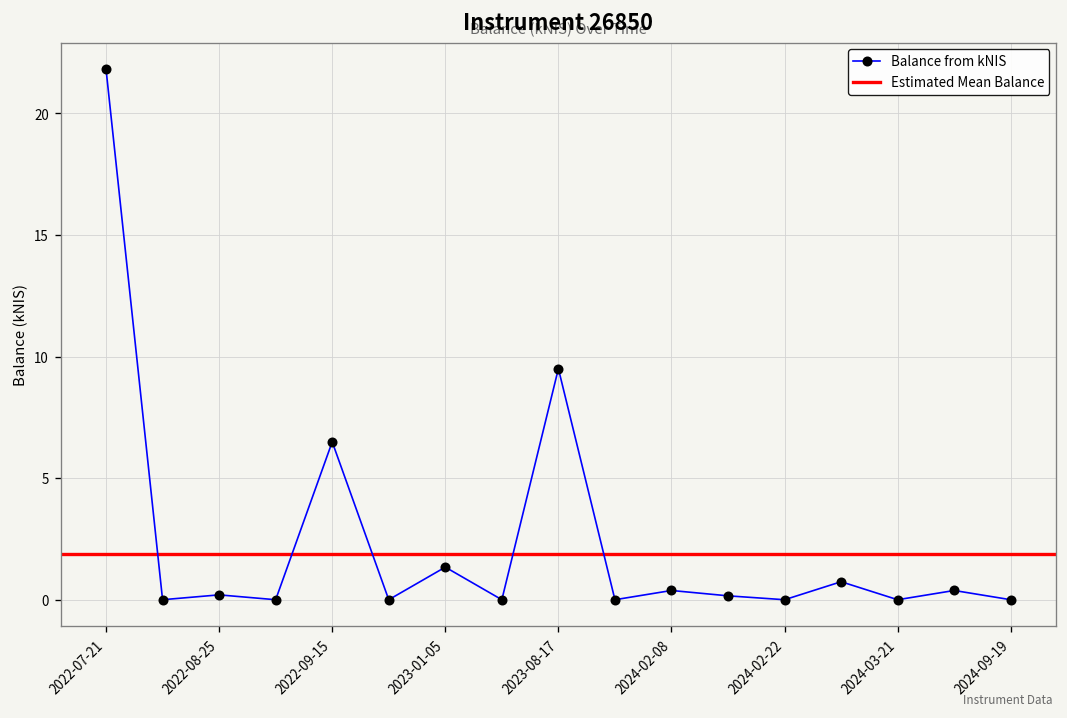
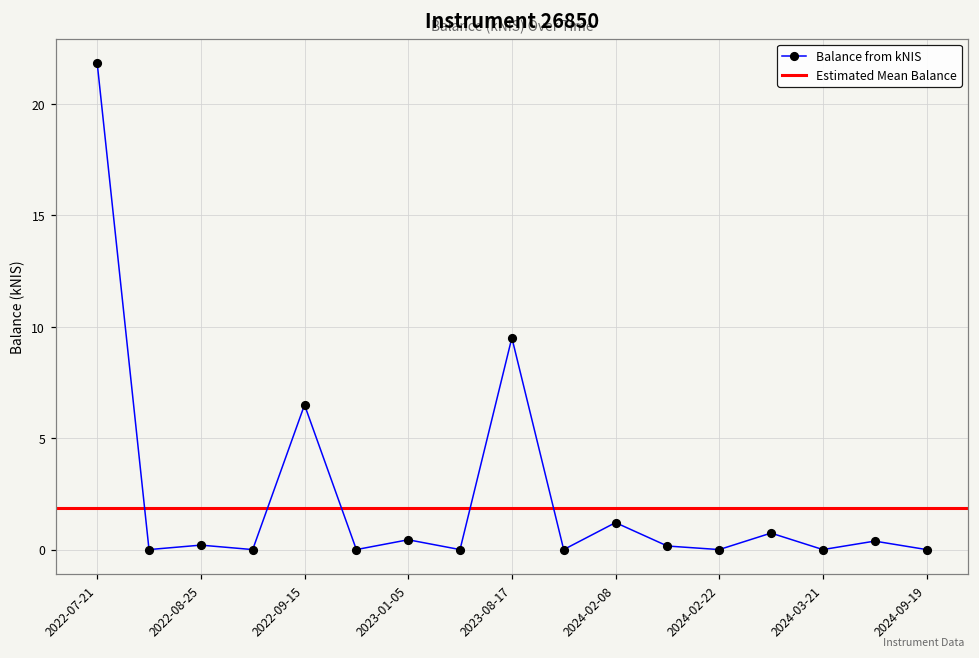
2023-01-05: 1.3 -> 0.4
2024-02-08: 0.4 -> 1.2
